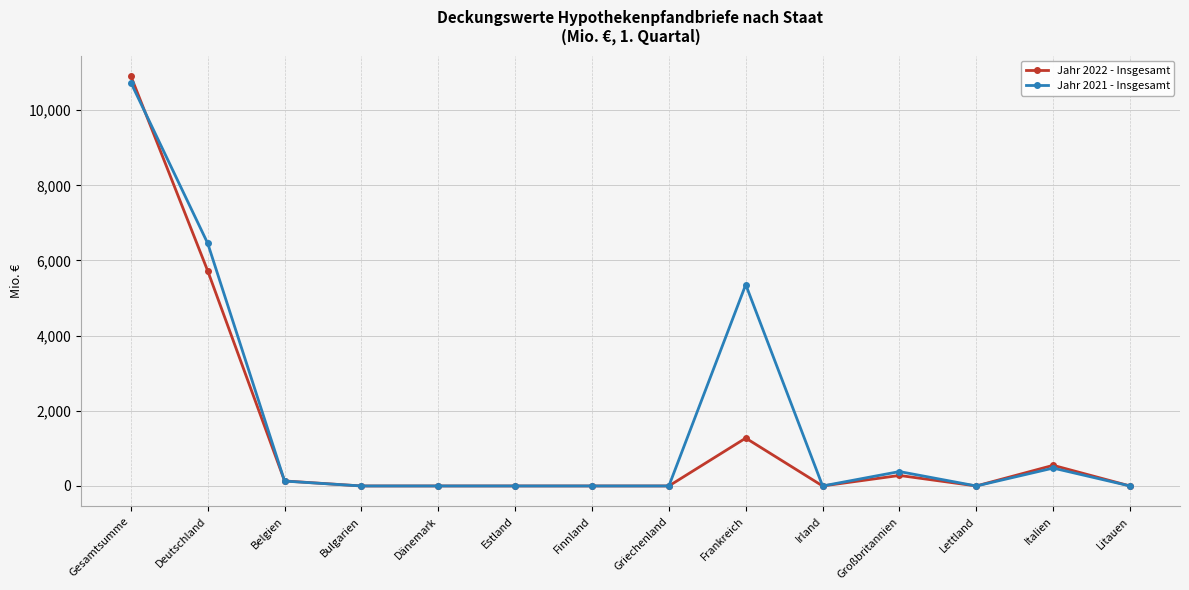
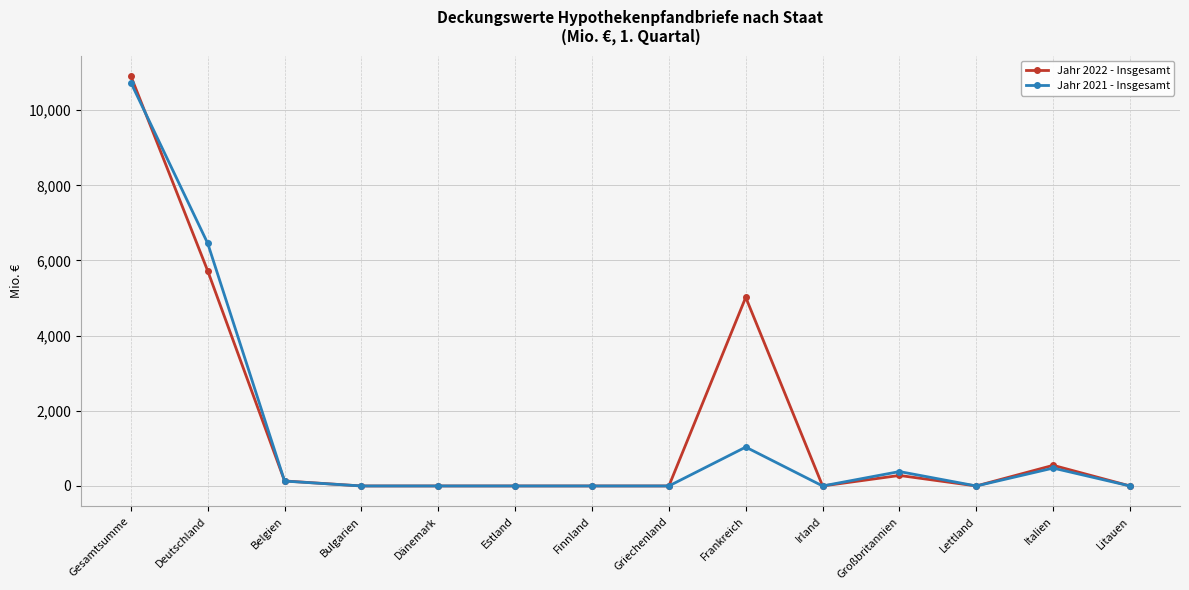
Jahr 2022 - Insgesamt, Frankreich: 1,300 -> 5,000
Jahr 2021 - Insgesamt, Frankreich: 5,400 -> 1,000
